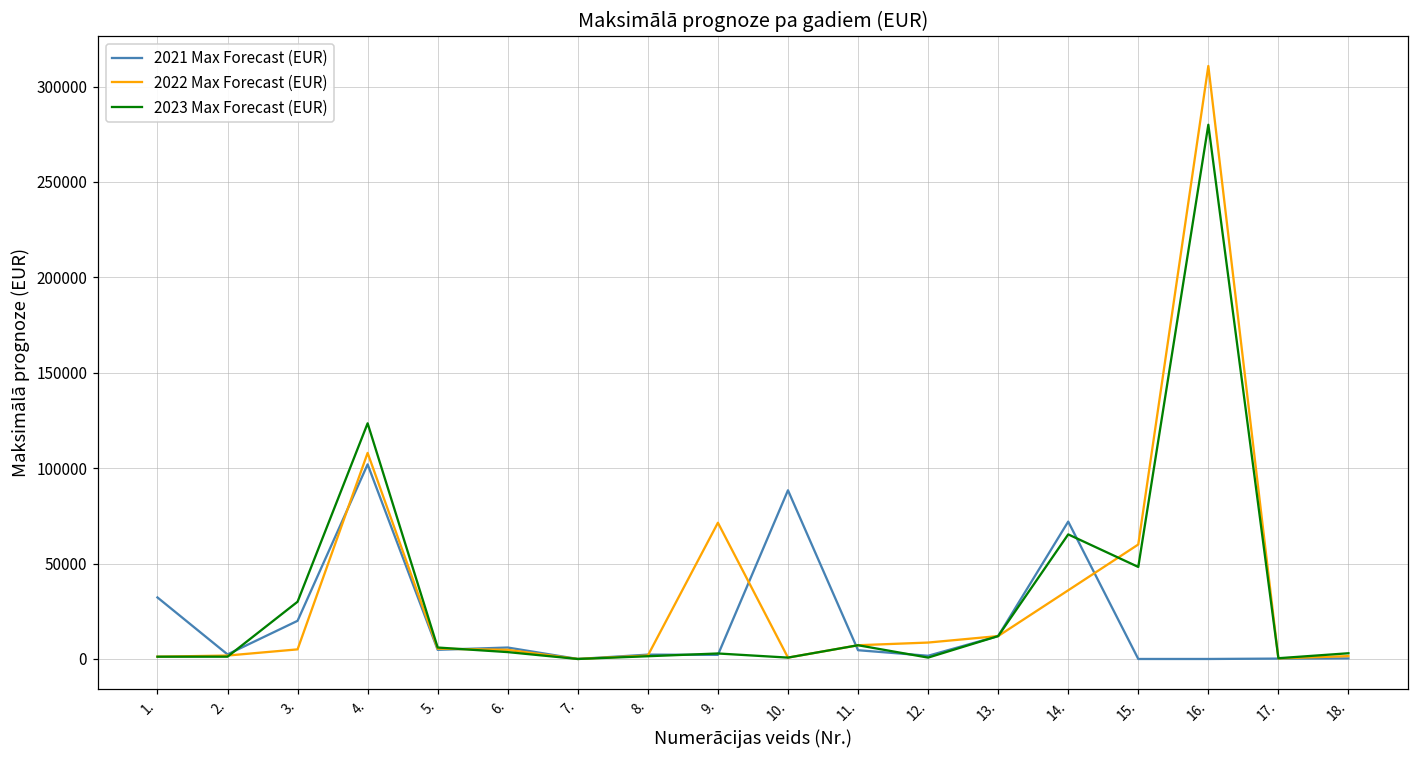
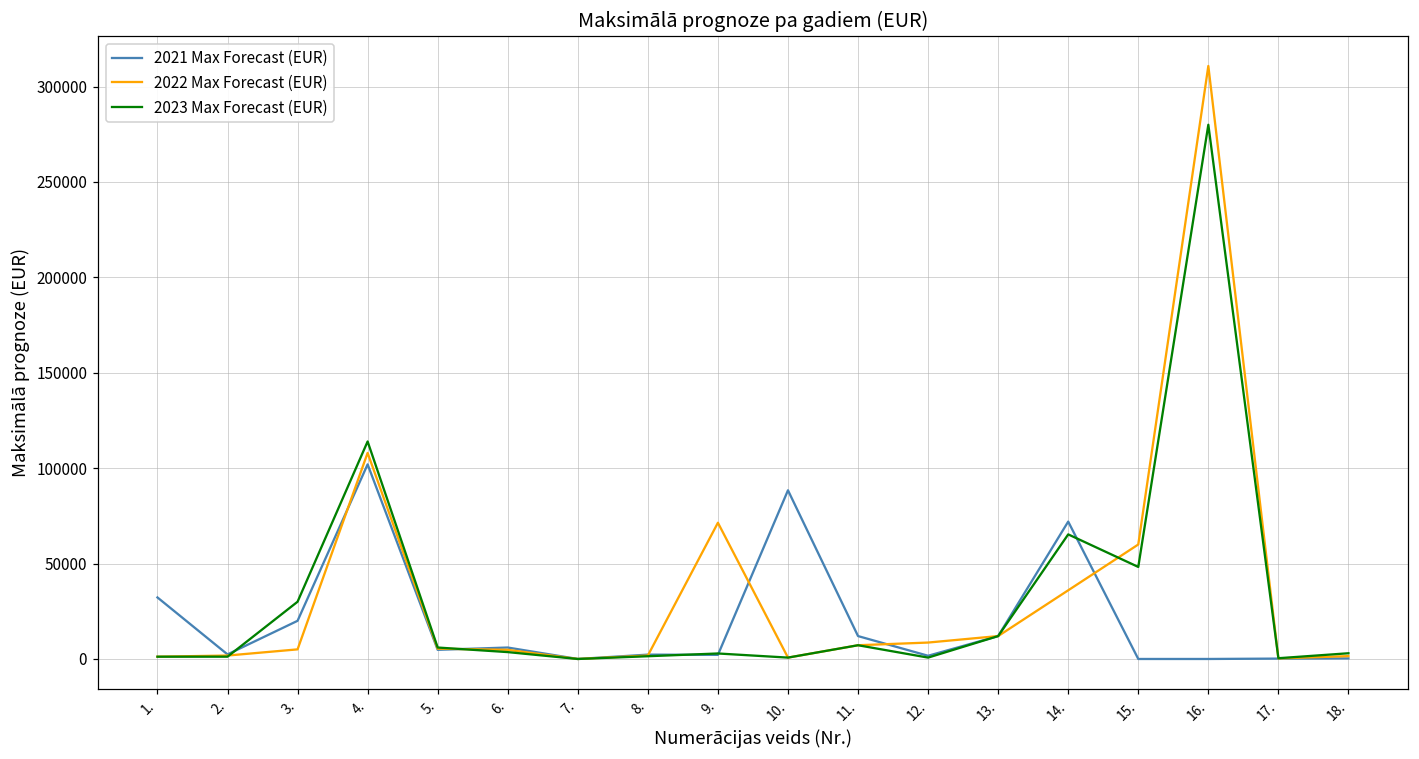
2023 Max Forecast (EUR), 4.: 124000 -> 114000
2021 Max Forecast (EUR), 11.: 5000 -> 12000
